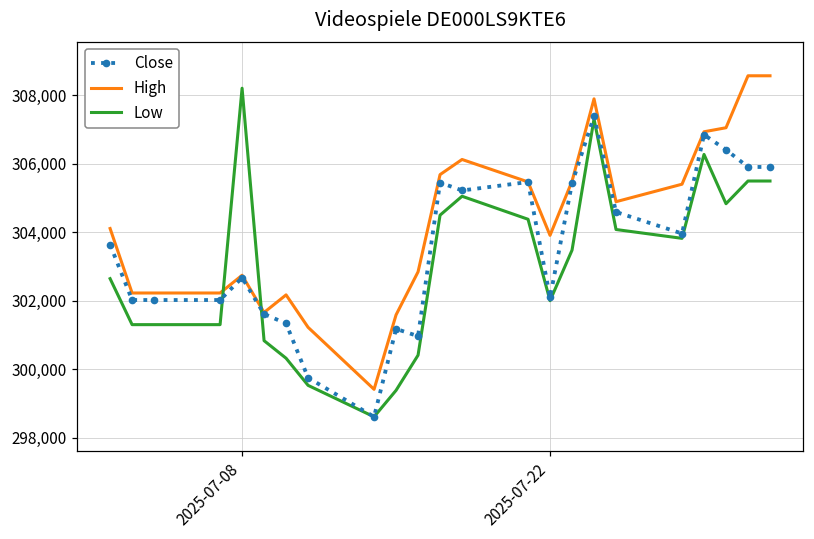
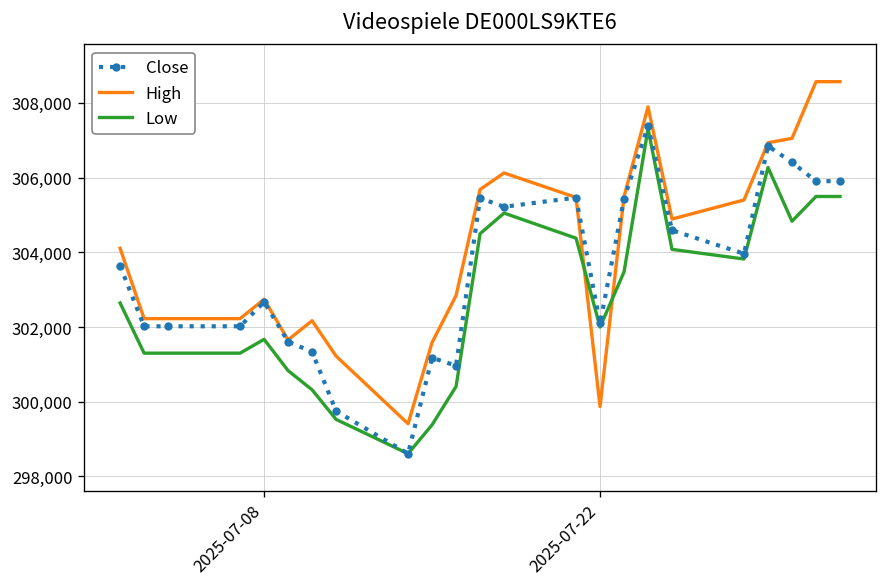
Low, 2025-07-08: 308,200 -> 301,700
High, 2025-07-22: 303,900 -> 299,900
